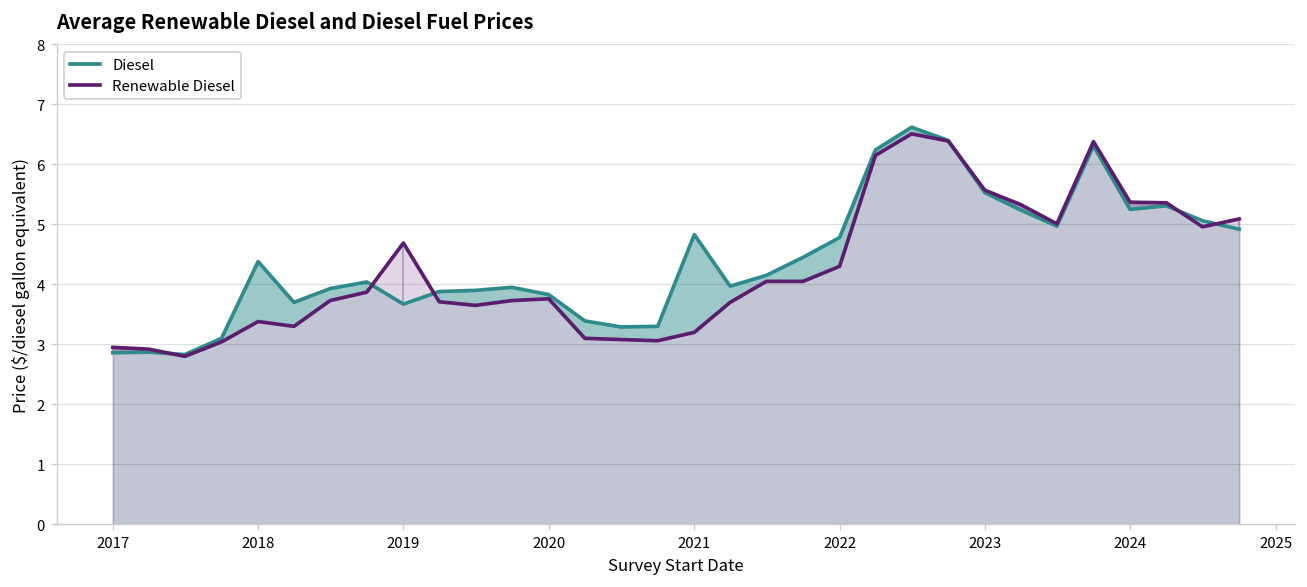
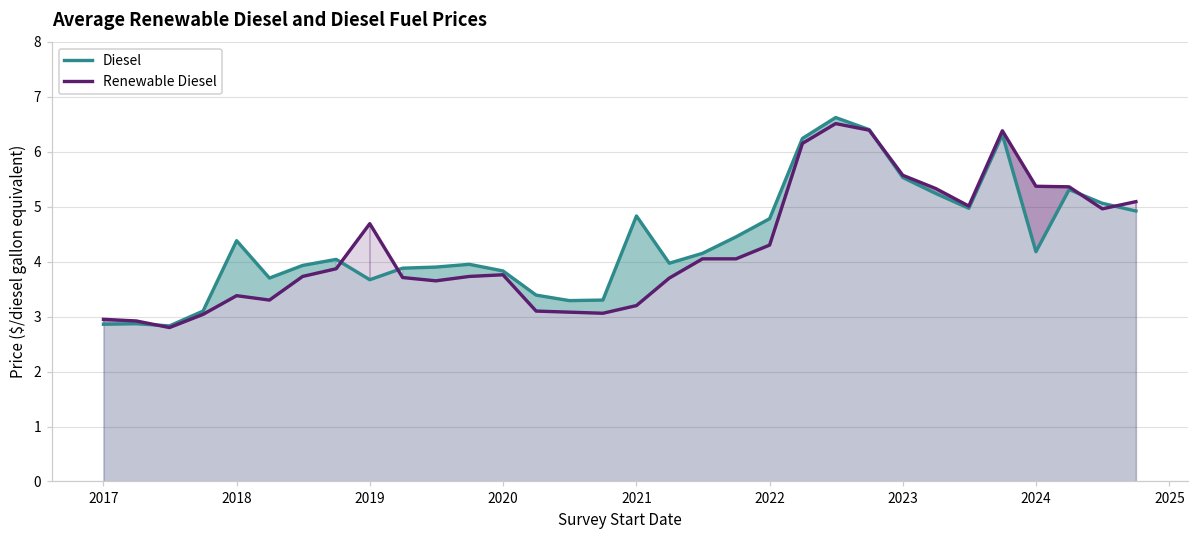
Diesel, 2024: 5.3 -> 4.2
